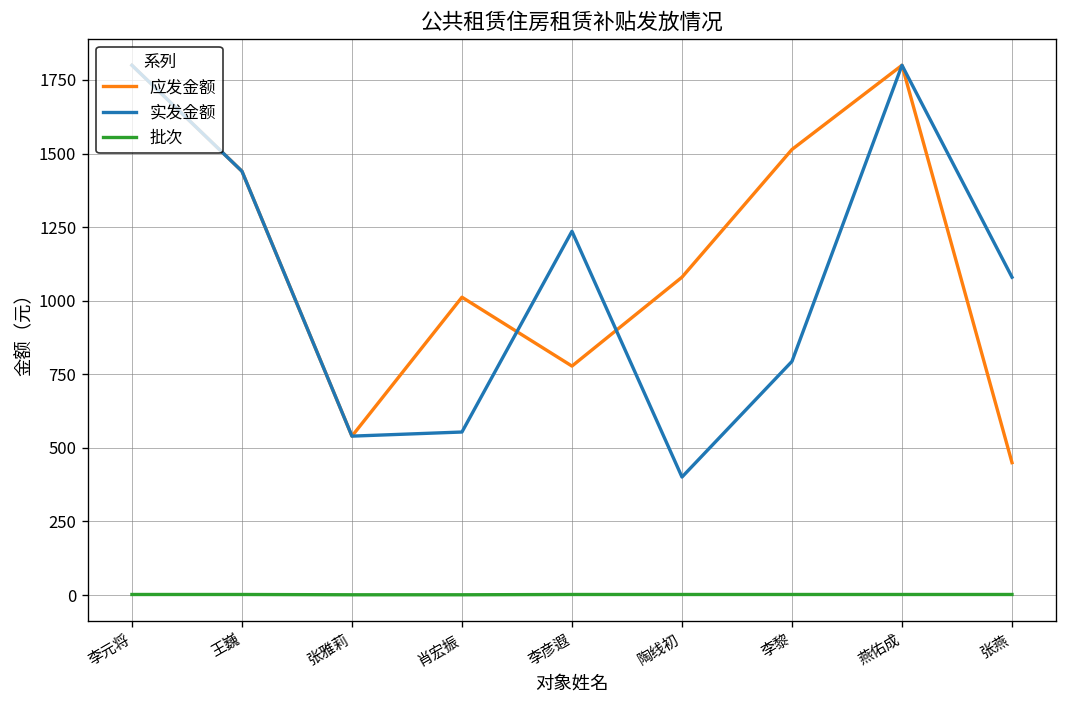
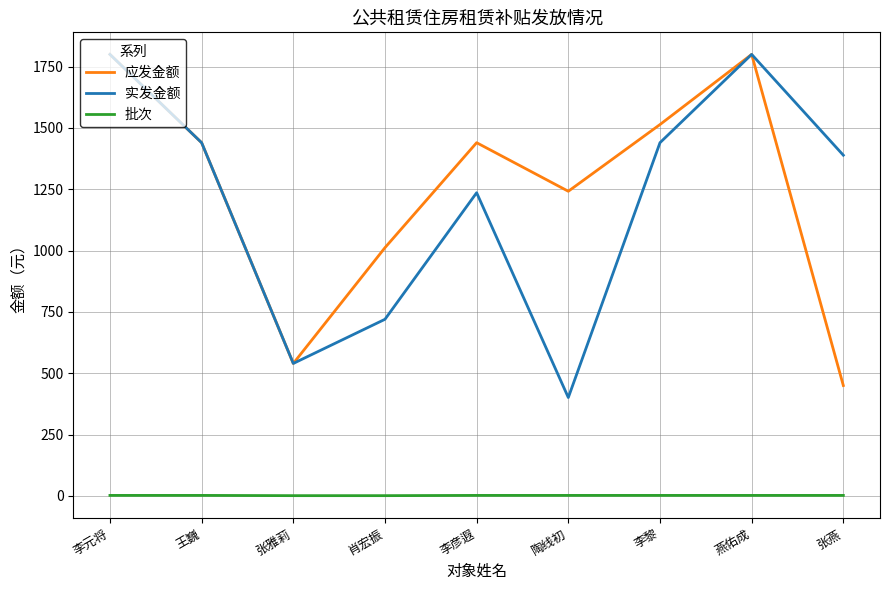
实发金额, 肖宏振: 550 -> 720
应发金额, 李彦遐: 780 -> 1440
应发金额, 陶线初: 1080 -> 1240
实发金额, 李黎: 790 -> 1440
实发金额, 张燕: 1080 -> 1390
